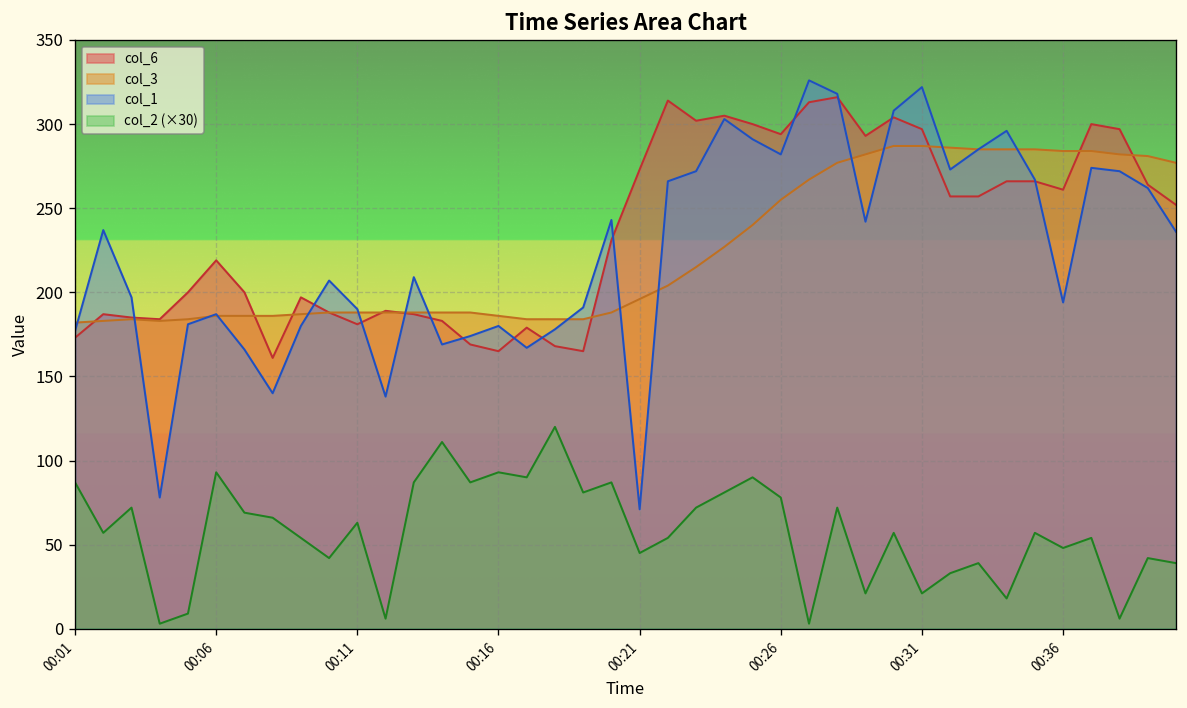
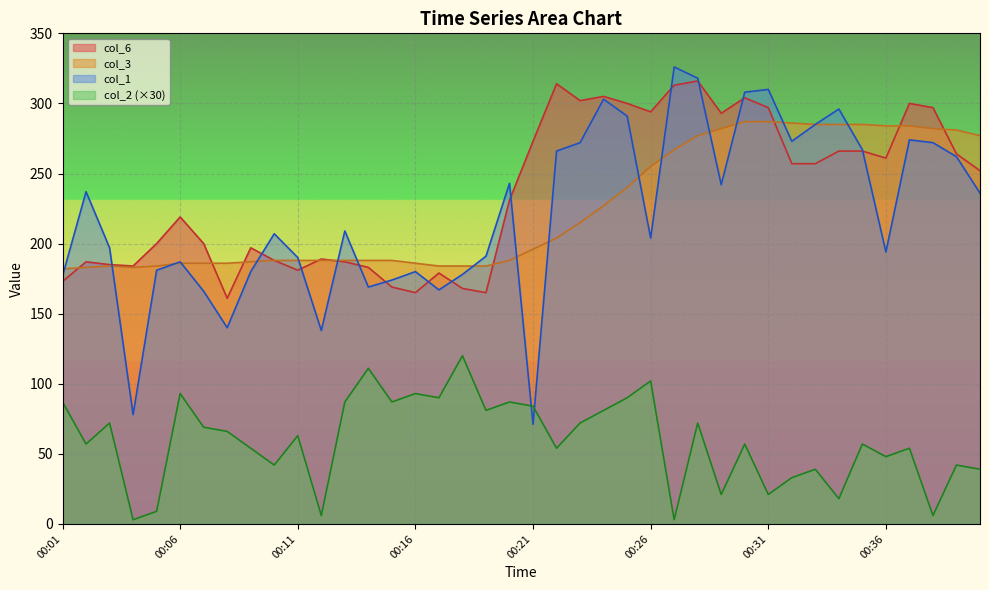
col_2 (×30), 00:21: 45 -> 84
col_1, 00:26: 282 -> 204
col_2 (×30), 00:26: 78 -> 102
col_1, 00:31: 322 -> 310
